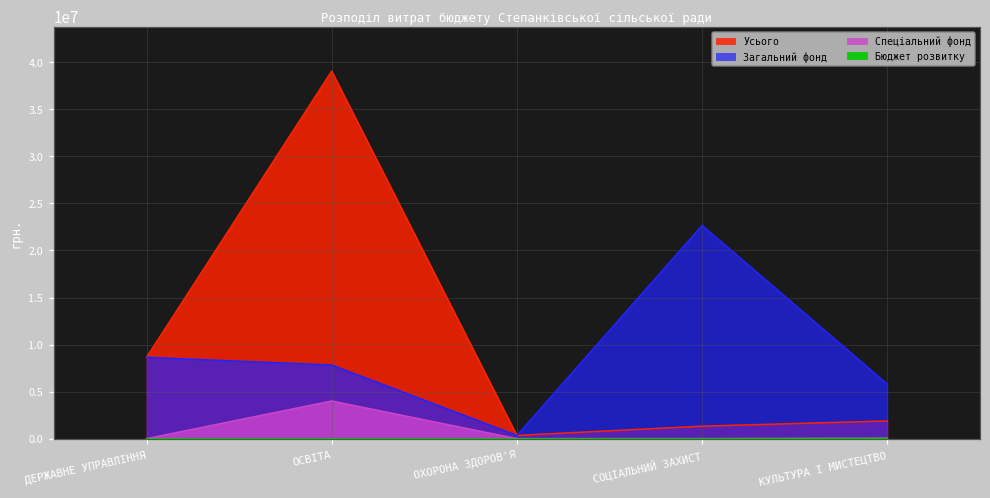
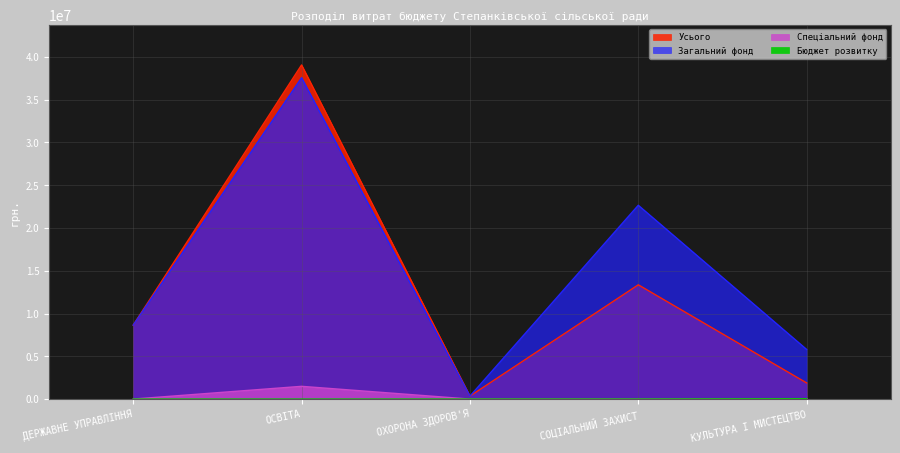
Загальний фонд, ОСВІТА: 8000000 -> 38000000
Спеціальний фонд, ОСВІТА: 4000000 -> 1000000
Усього, СОЦІАЛЬНИЙ ЗАХИСТ: 1000000 -> 13000000
